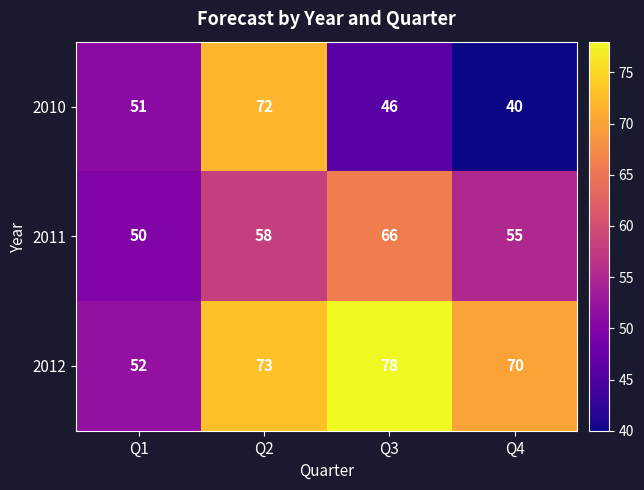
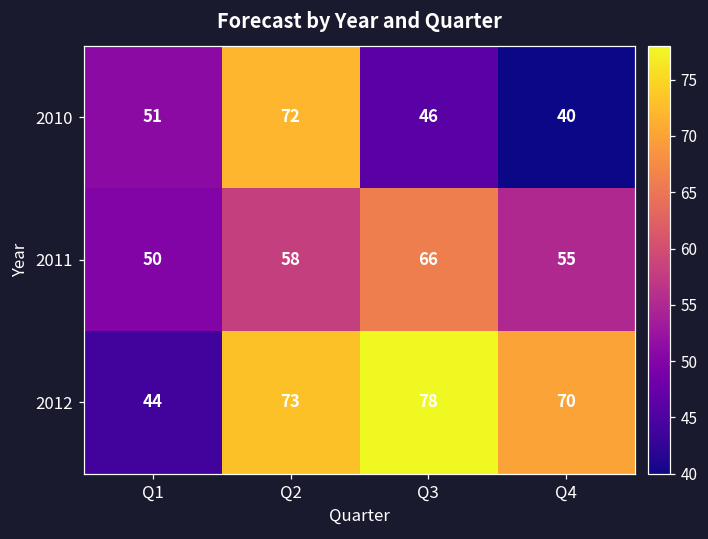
2012, Q1: 52 -> 44
